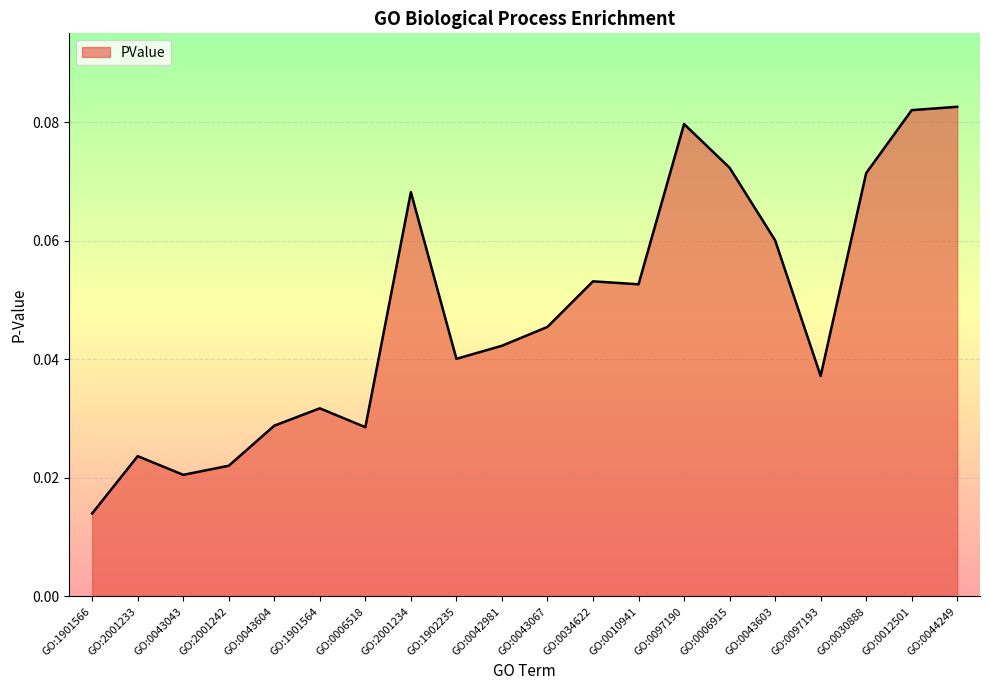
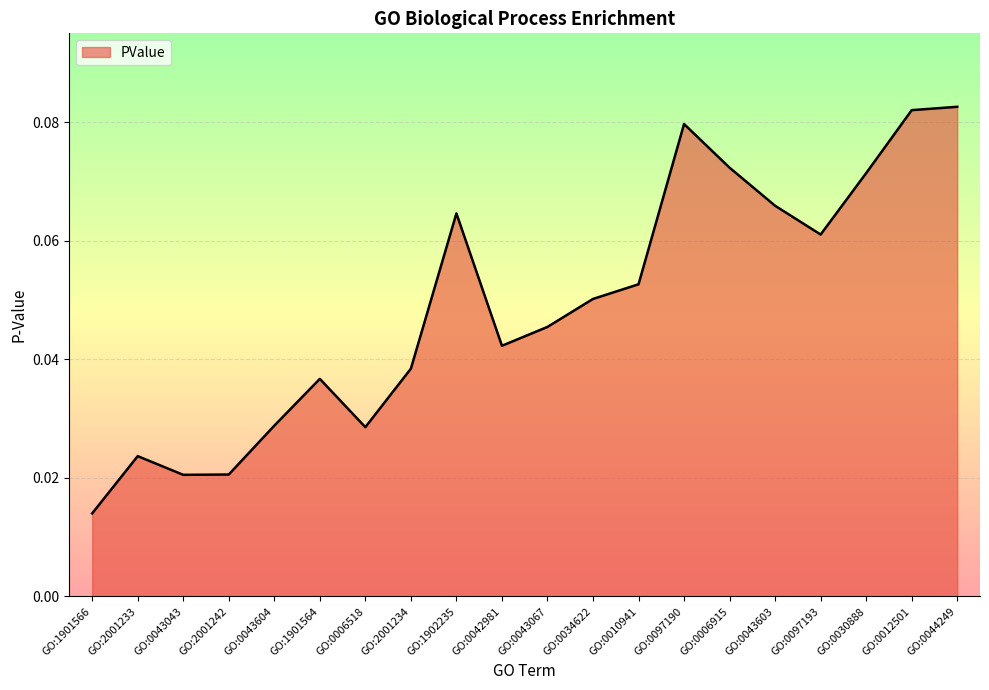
GO:2001242: 0.022 -> 0.021
GO:1901564: 0.032 -> 0.037
GO:2001234: 0.068 -> 0.038
GO:1902235: 0.040 -> 0.065
GO:0034622: 0.053 -> 0.050
GO:0043603: 0.060 -> 0.066
GO:0097193: 0.037 -> 0.061
